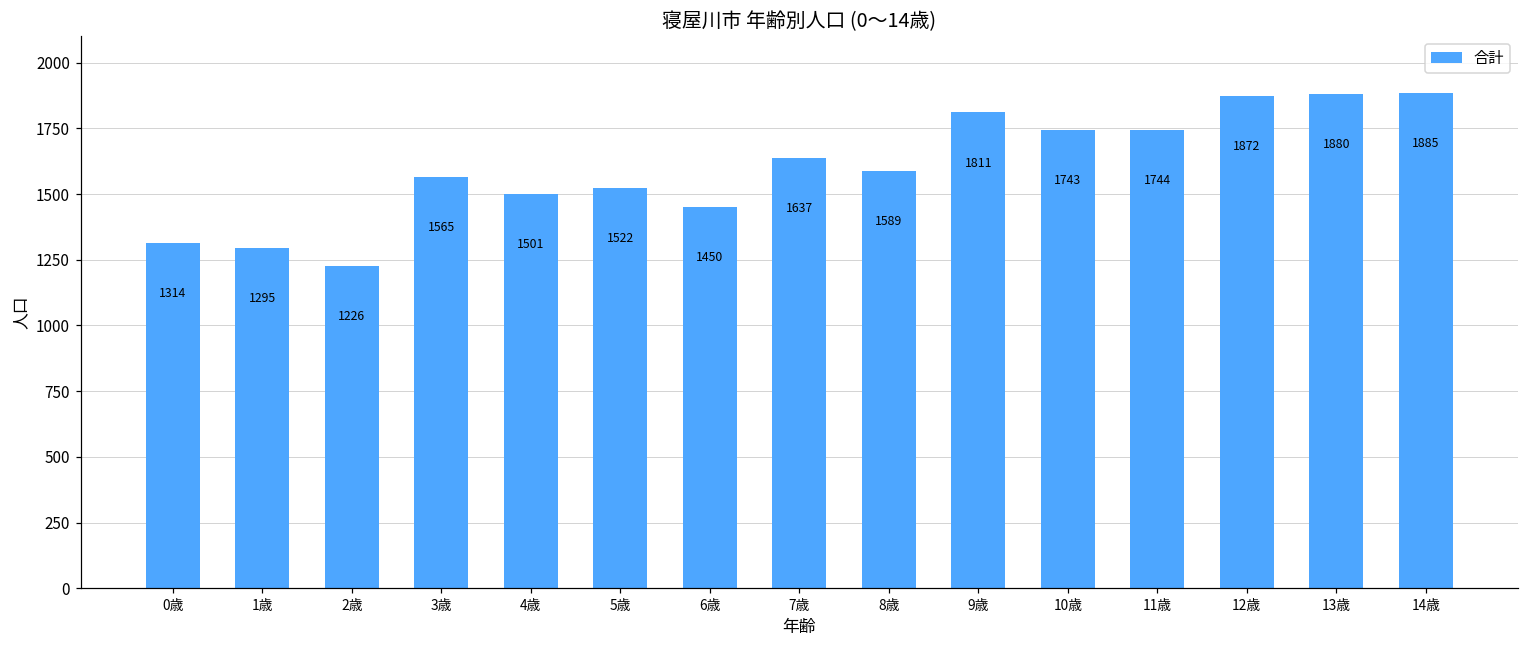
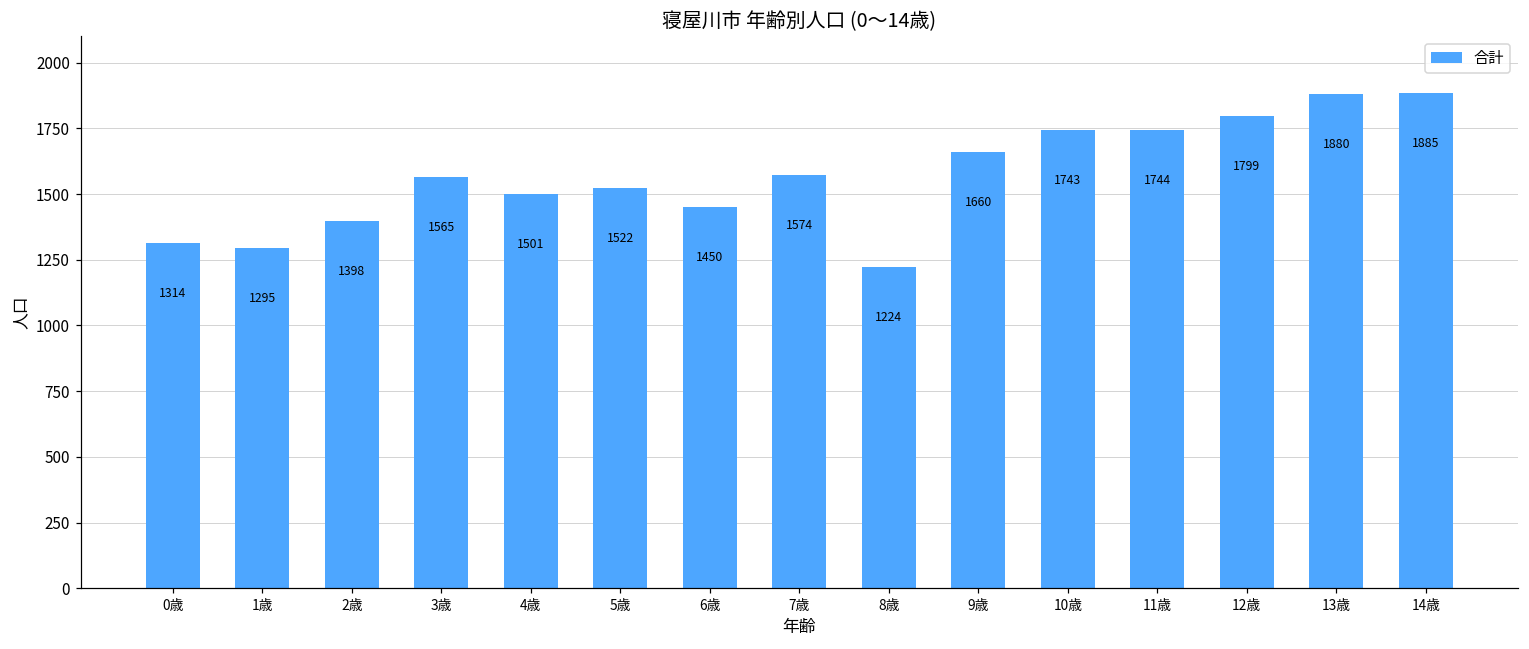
2歳: 1226 -> 1398
7歳: 1637 -> 1574
8歳: 1589 -> 1224
9歳: 1811 -> 1660
12歳: 1872 -> 1799
